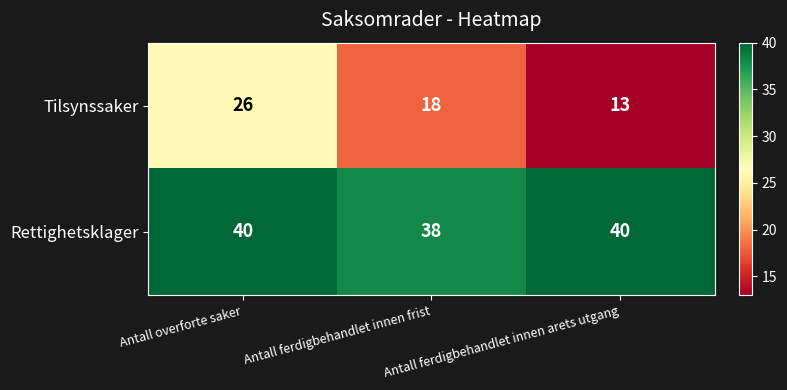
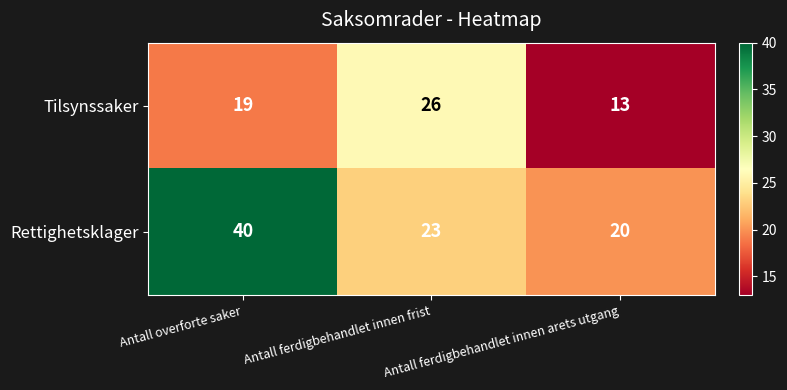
Tilsynssaker, Antall overforte saker: 26 -> 19
Tilsynssaker, Antall ferdigbehandlet innen frist: 18 -> 26
Rettighetsklager, Antall ferdigbehandlet innen frist: 38 -> 23
Rettighetsklager, Antall ferdigbehandlet innen arets utgang: 40 -> 20
